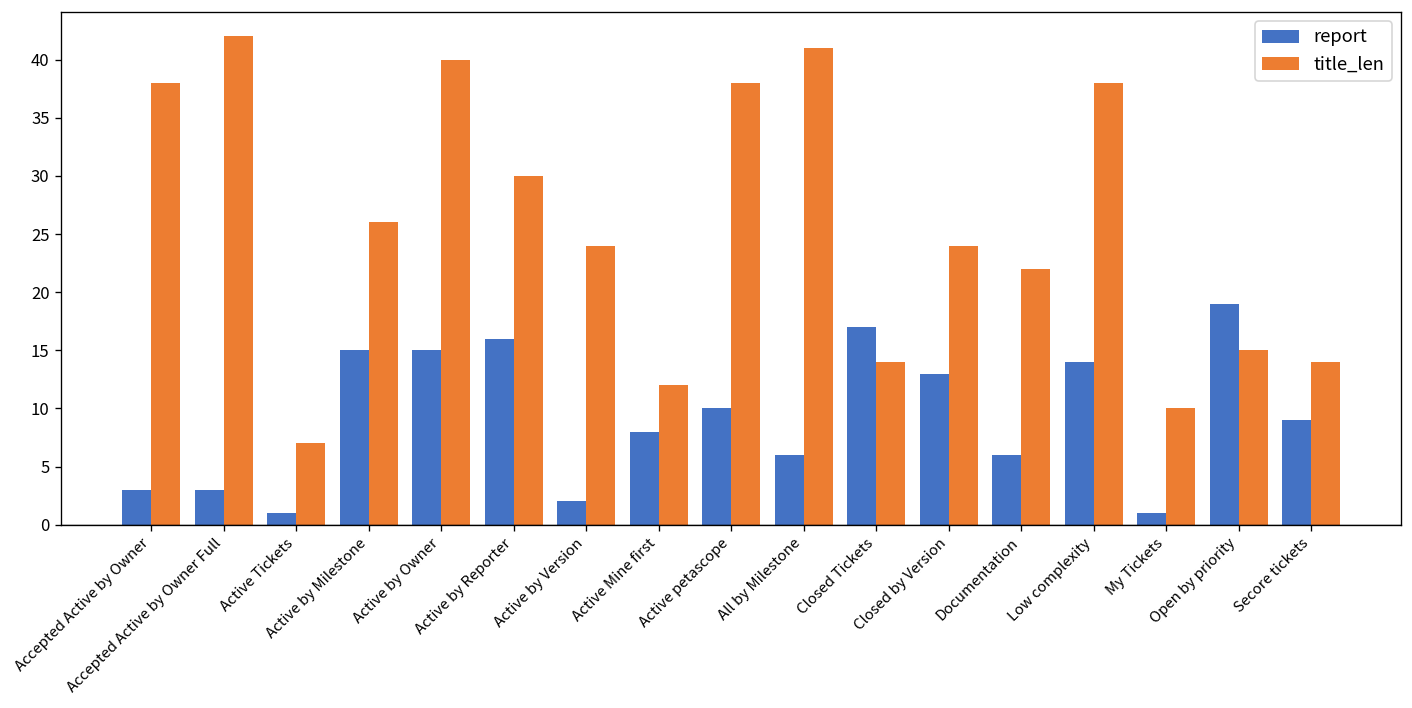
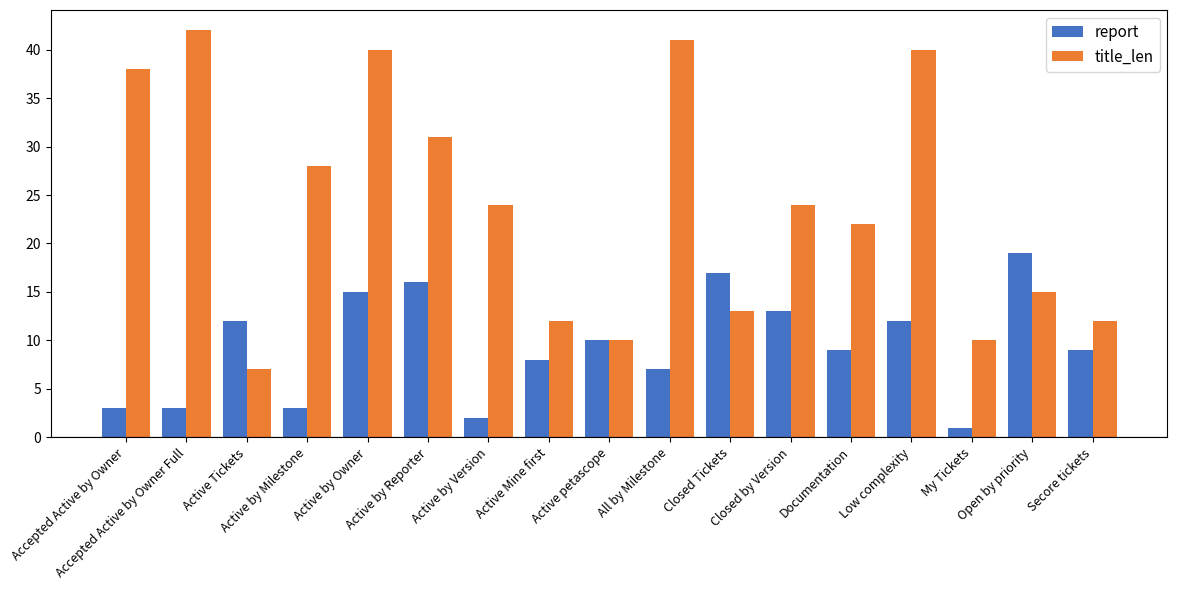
report, Active Tickets: 1 -> 12
report, Active by Milestone: 15 -> 3
title_len, Active by Milestone: 26 -> 28
title_len, Active by Reporter: 30 -> 31
title_len, Active petascope: 38 -> 10
report, All by Milestone: 6 -> 7
title_len, Closed Tickets: 14 -> 13
report, Documentation: 6 -> 9
report, Low complexity: 14 -> 12
title_len, Low complexity: 38 -> 40
title_len, Secore tickets: 14 -> 12
